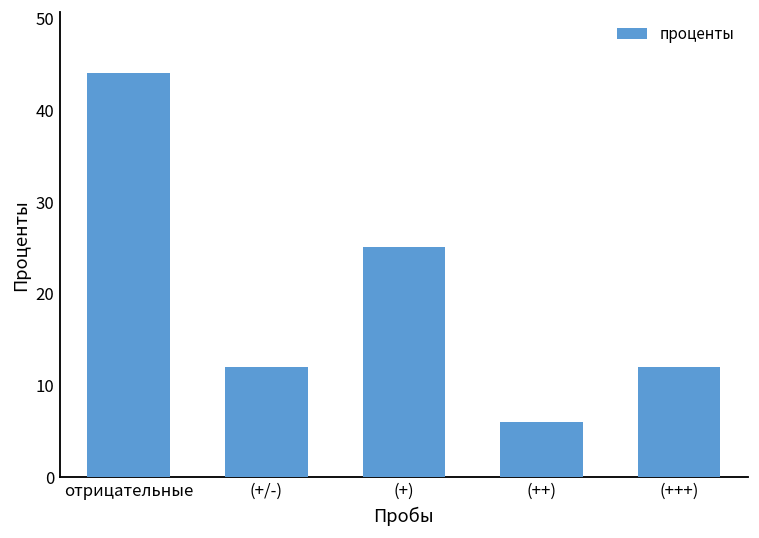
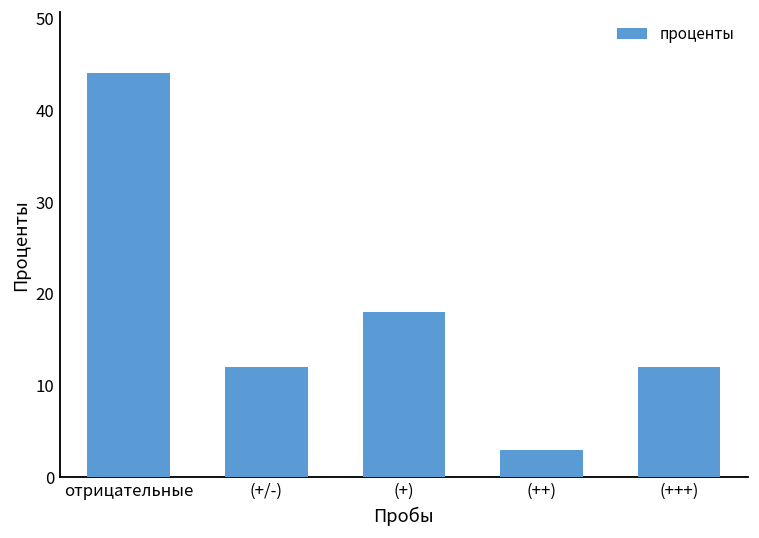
(+): 25 -> 18
(++): 6 -> 3
